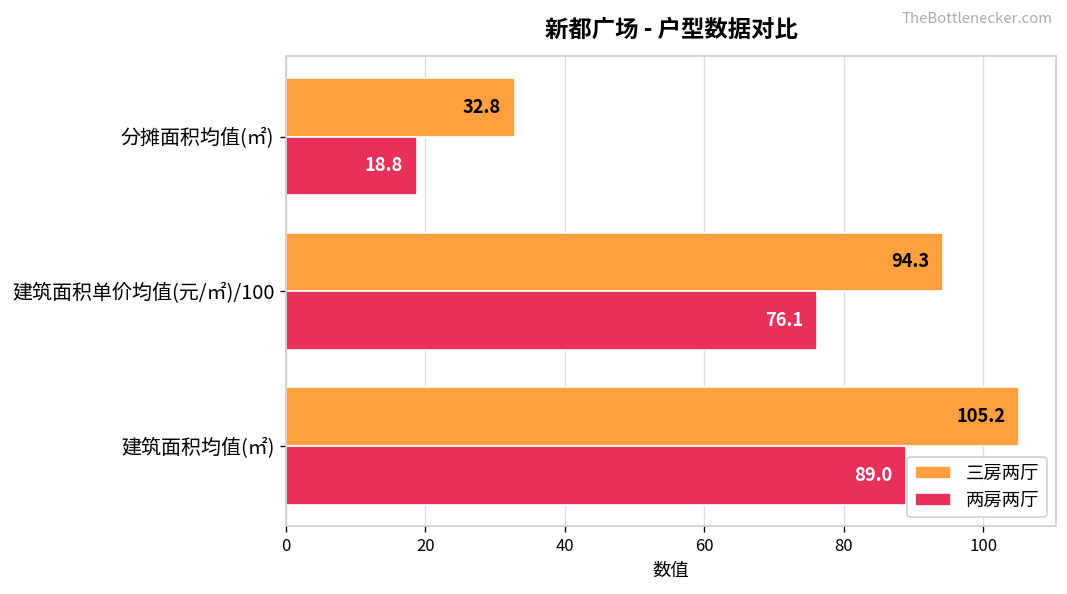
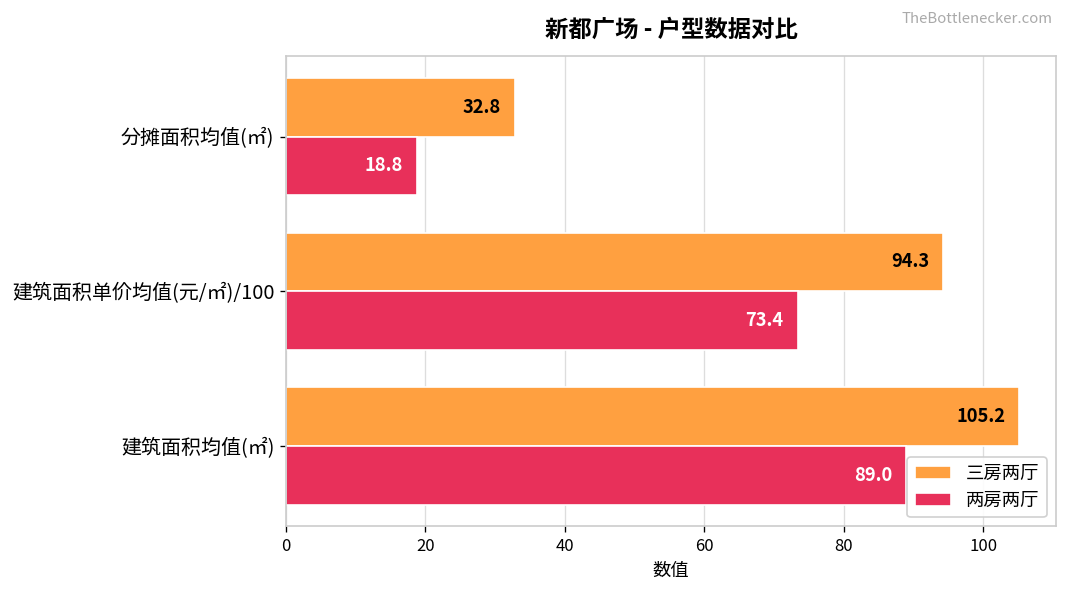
两房两厅, 建筑面积单价均值(元/㎡)/100: 76.1 -> 73.4
